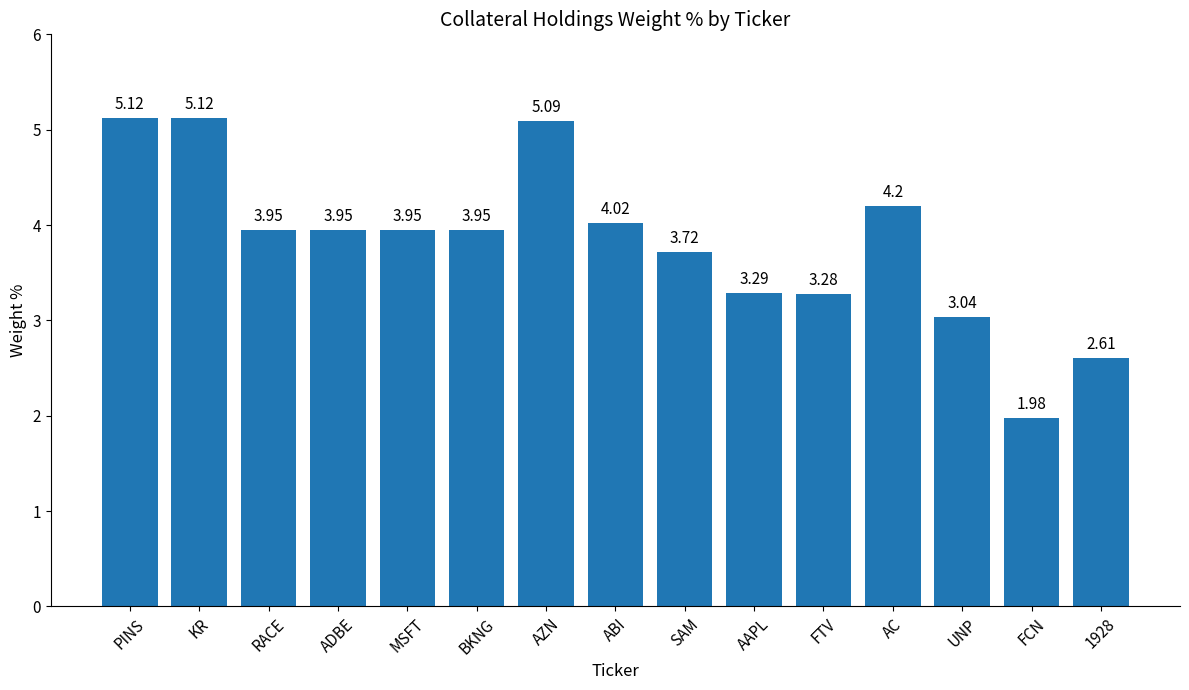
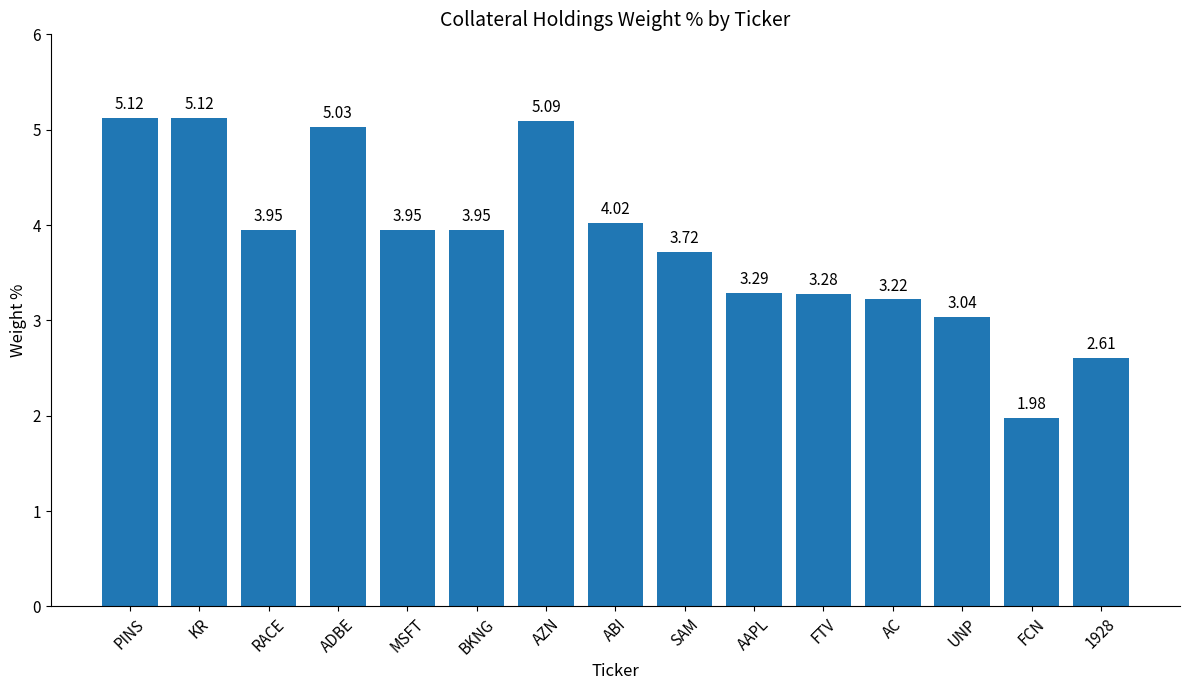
ADBE: 3.95 -> 5.03
AC: 4.2 -> 3.22
